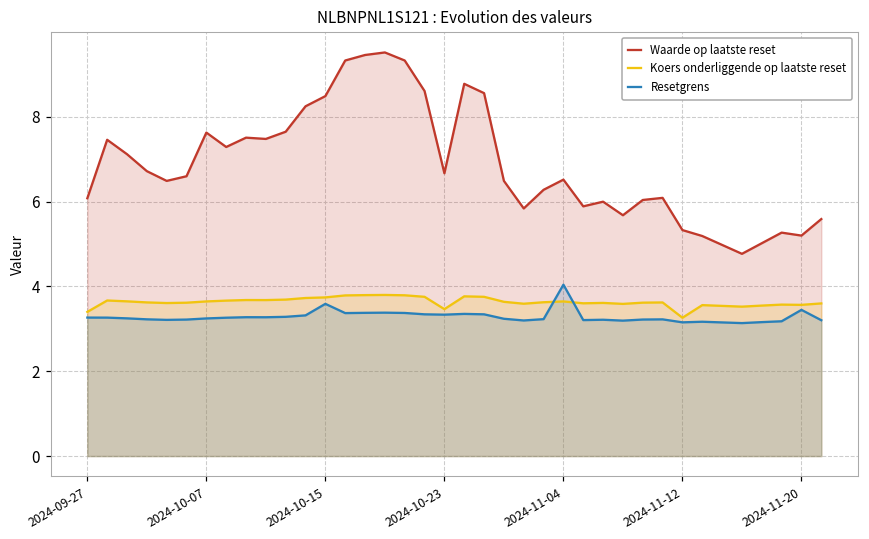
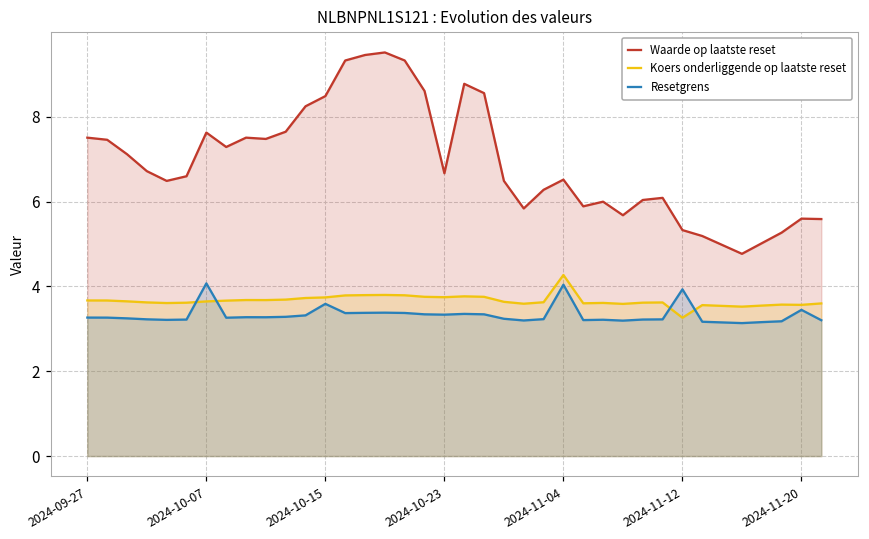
Waarde op laatste reset, 2024-09-27: 6.1 -> 7.5
Koers onderliggende op laatste reset, 2024-09-27: 3.4 -> 3.7
Resetgrens, 2024-10-07: 3.2 -> 4.1
Koers onderliggende op laatste reset, 2024-10-23: 3.5 -> 3.7
Koers onderliggende op laatste reset, 2024-11-04: 3.6 -> 4.3
Resetgrens, 2024-11-12: 3.2 -> 3.9
Waarde op laatste reset, 2024-11-20: 5.2 -> 5.6
